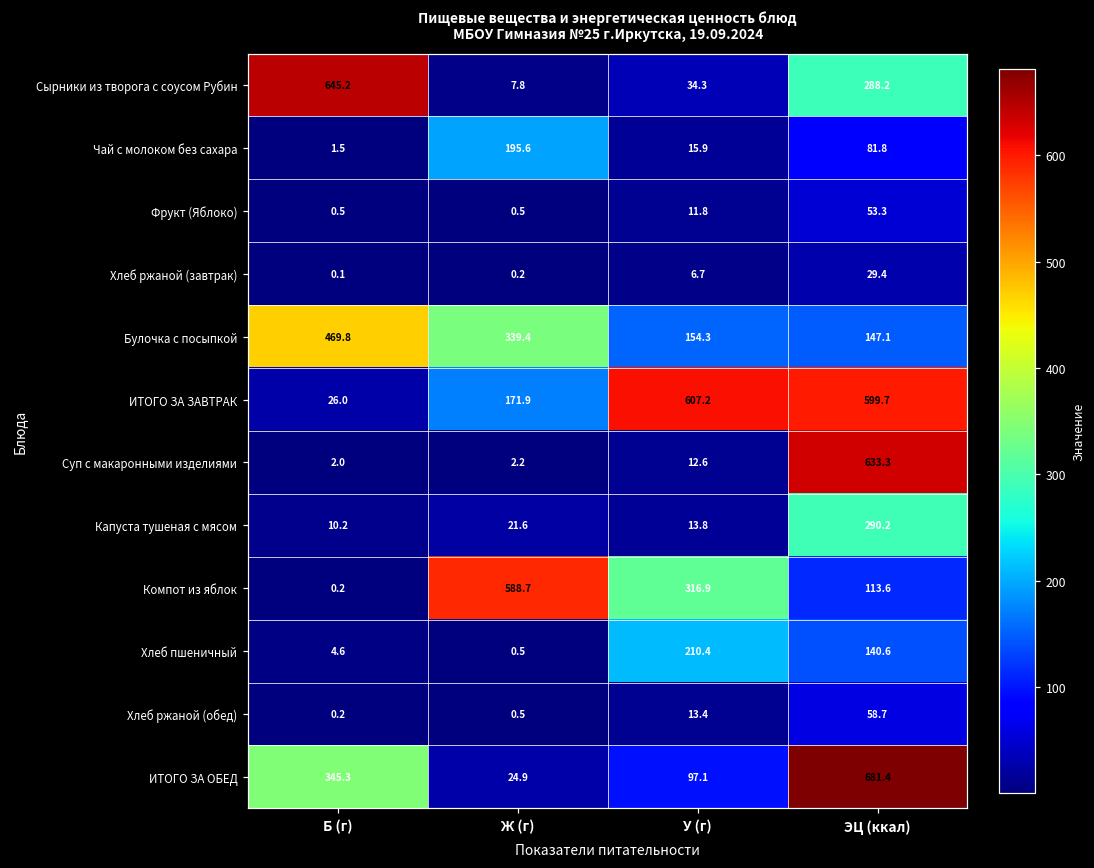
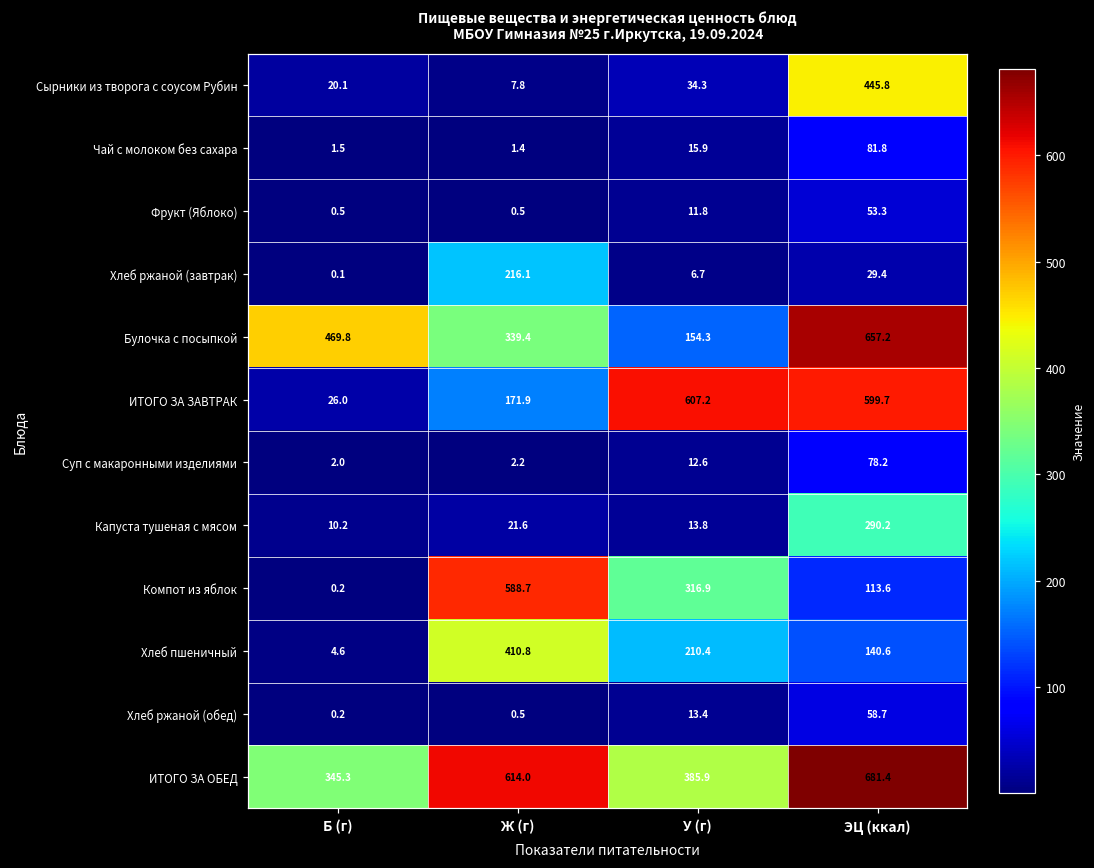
Сырники из творога с соусом Рубин, Б (г): 645.2 -> 20.1
Сырники из творога с соусом Рубин, ЭЦ (ккал): 288.2 -> 445.8
Чай с молоком без сахара, Ж (г): 195.6 -> 1.4
Хлеб ржаной (завтрак), Ж (г): 0.2 -> 216.1
Булочка с посыпкой, ЭЦ (ккал): 147.1 -> 657.2
Суп с макаронными изделиями, ЭЦ (ккал): 633.3 -> 78.2
Хлеб пшеничный, Ж (г): 0.5 -> 410.8
ИТОГО ЗА ОБЕД, Ж (г): 24.9 -> 614.0
ИТОГО ЗА ОБЕД, У (г): 97.1 -> 385.9
